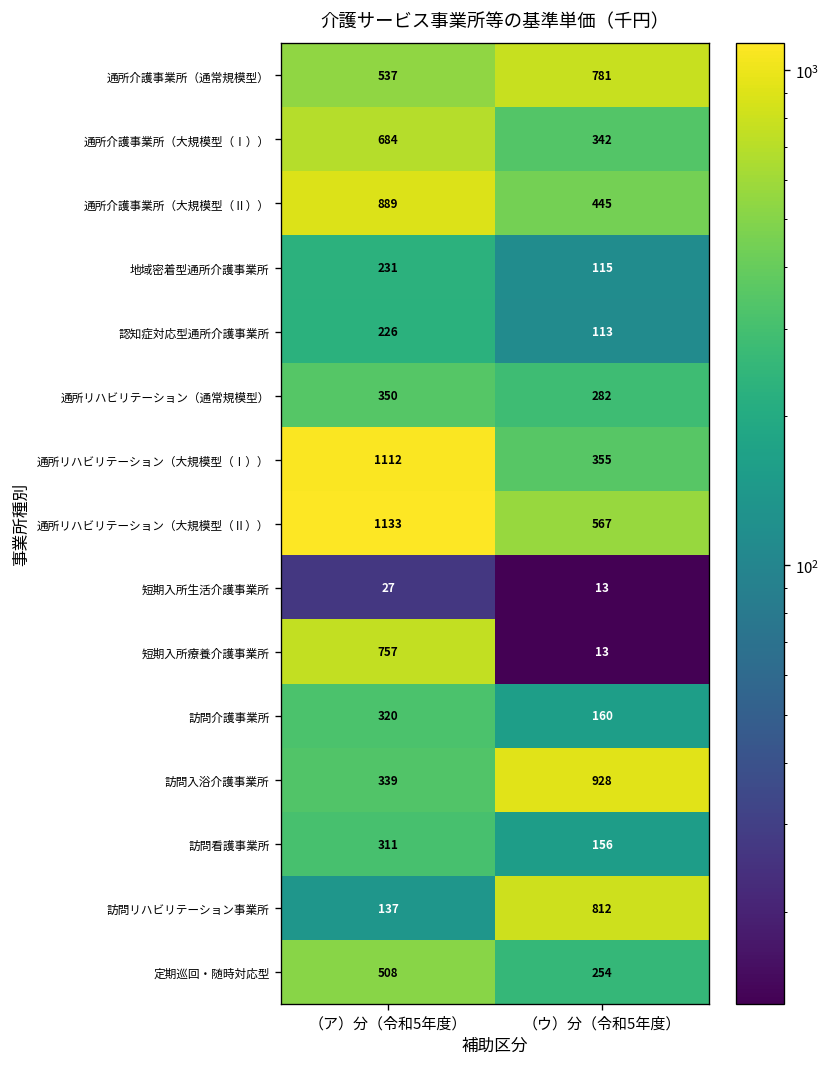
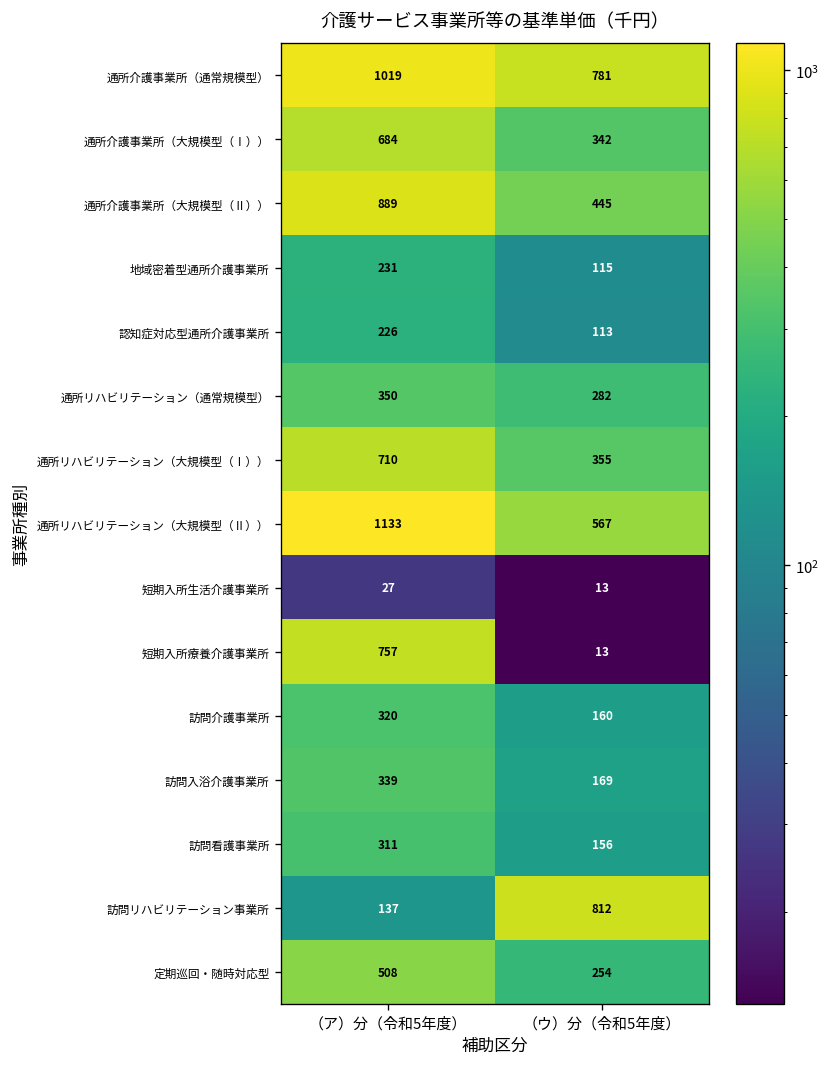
通所介護事業所（通常規模型）, （ア）分（令和5年度）: 537 -> 1019
通所リハビリテーション（大規模型（Ⅰ））, （ア）分（令和5年度）: 1112 -> 710
訪問入浴介護事業所, （ウ）分（令和5年度）: 928 -> 169
